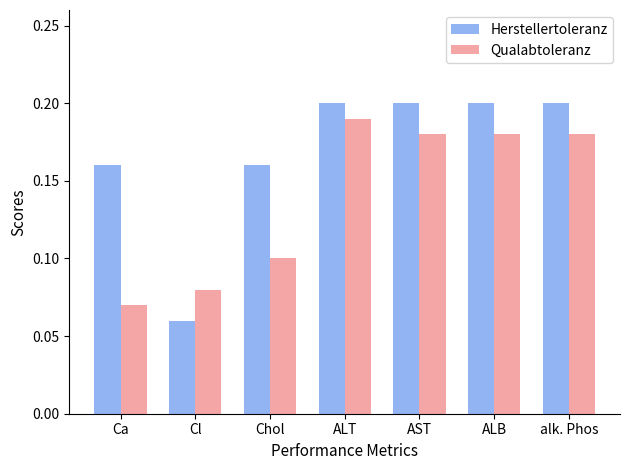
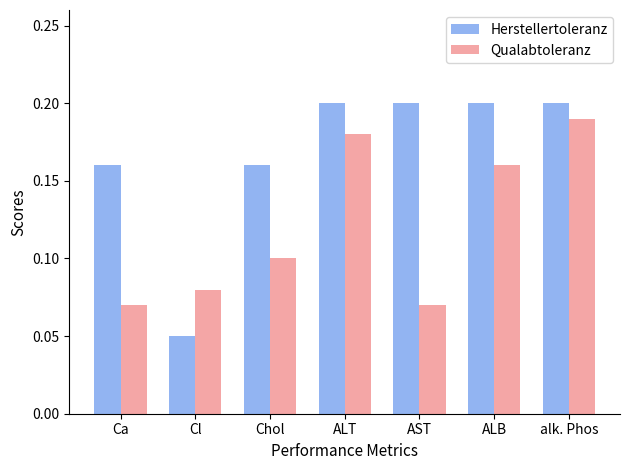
Herstellertoleranz, Cl: 0.06 -> 0.05
Qualabtoleranz, ALT: 0.19 -> 0.18
Qualabtoleranz, AST: 0.18 -> 0.07
Qualabtoleranz, ALB: 0.18 -> 0.16
Qualabtoleranz, alk. Phos: 0.18 -> 0.19
